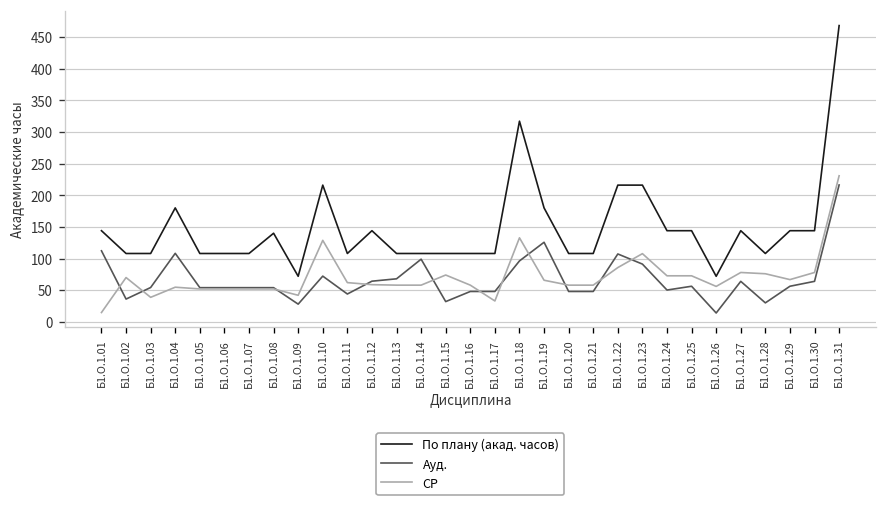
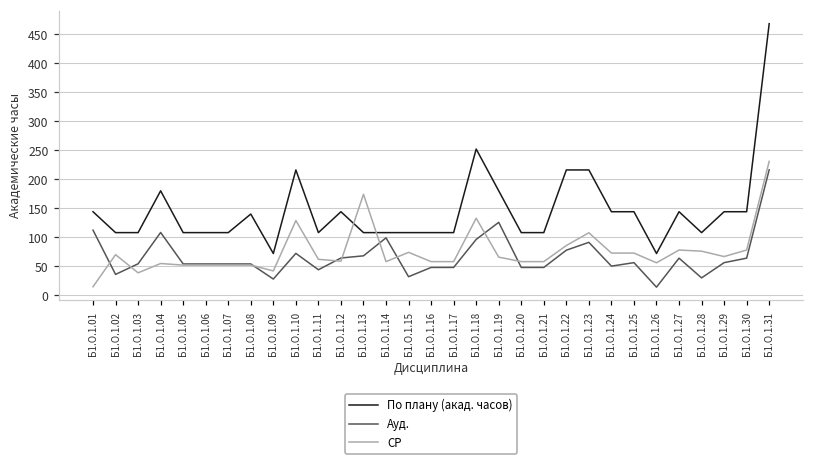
СР, Б1.О.1.13: 60 -> 170
СР, Б1.О.1.17: 30 -> 60
По плану (акад. часов), Б1.О.1.18: 320 -> 250
Ауд., Б1.О.1.22: 110 -> 80
